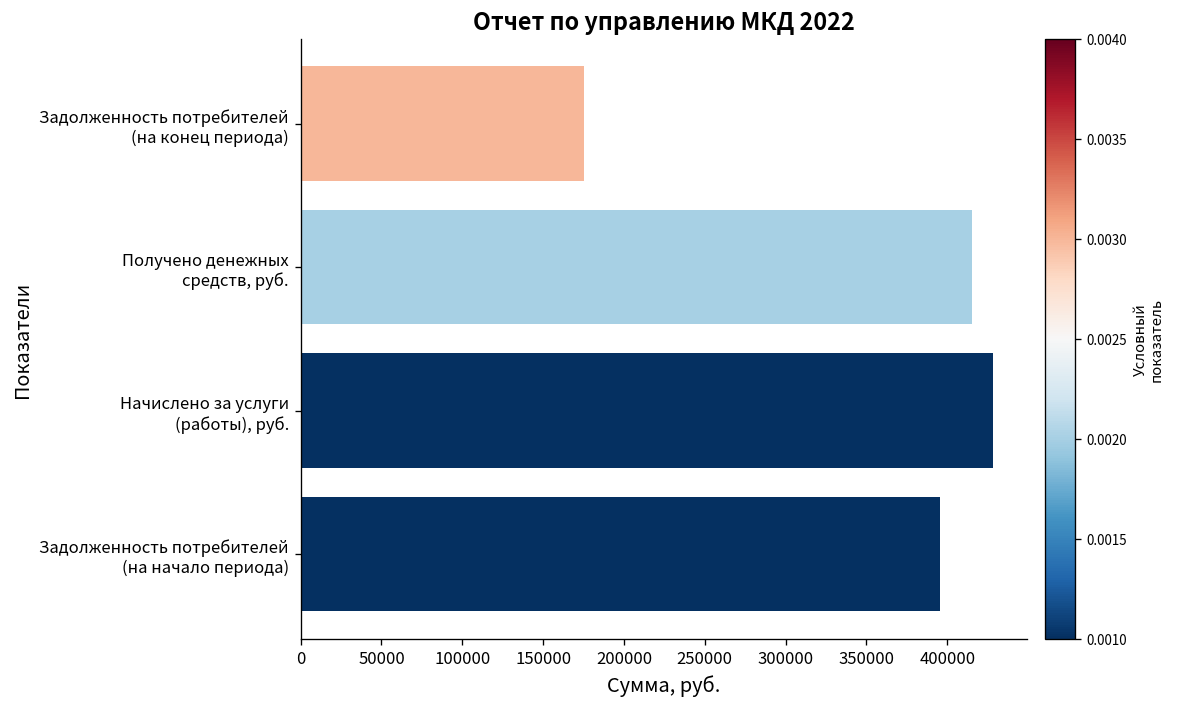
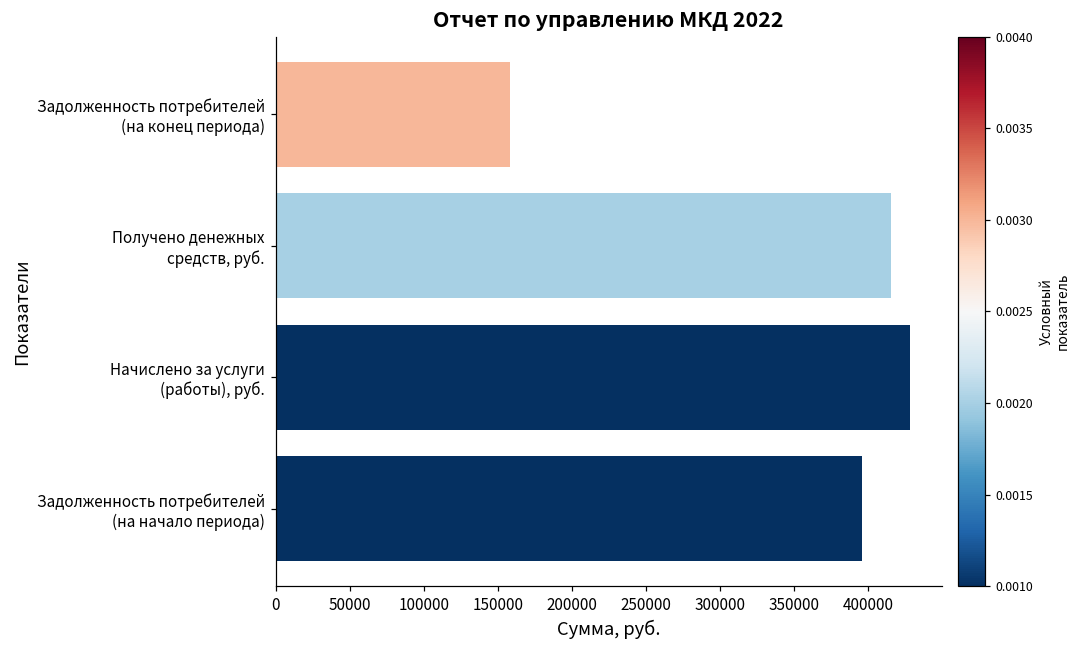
Задолженность потребителей (на конец периода): 175000 -> 158000
